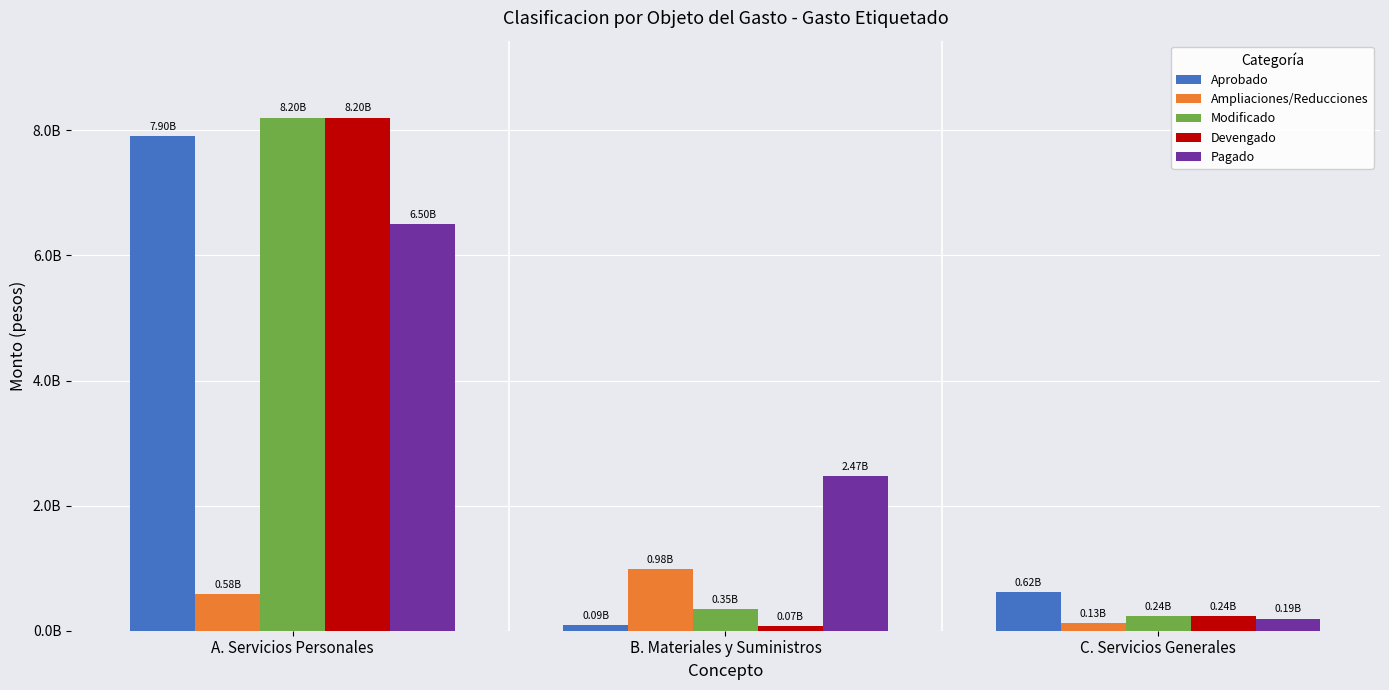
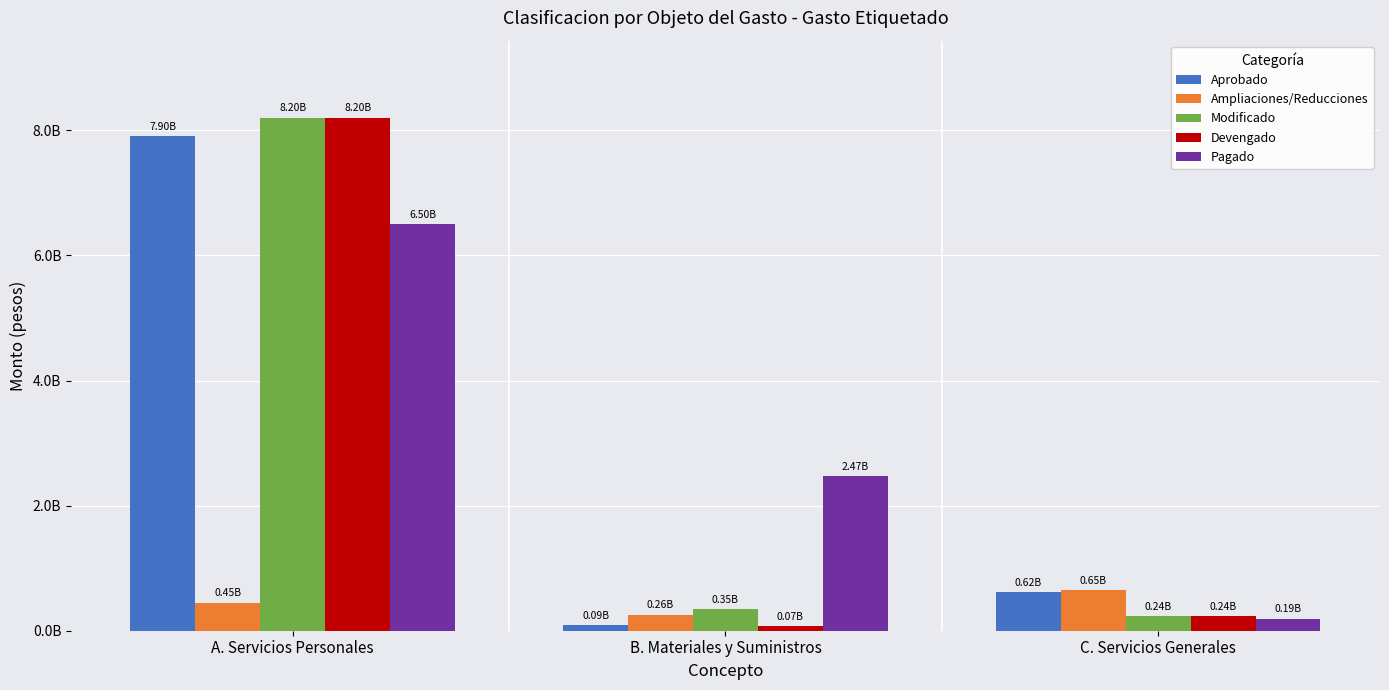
Ampliaciones/Reducciones, A. Servicios Personales: 0.58B -> 0.45B
Ampliaciones/Reducciones, B. Materiales y Suministros: 0.98B -> 0.26B
Ampliaciones/Reducciones, C. Servicios Generales: 0.13B -> 0.65B
